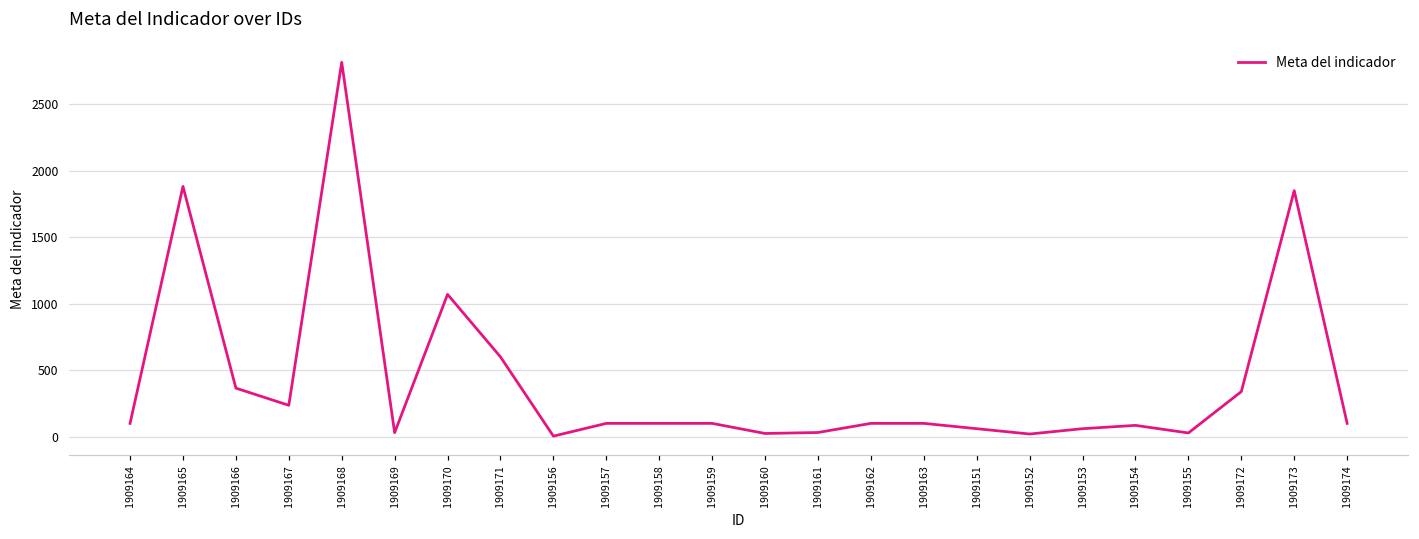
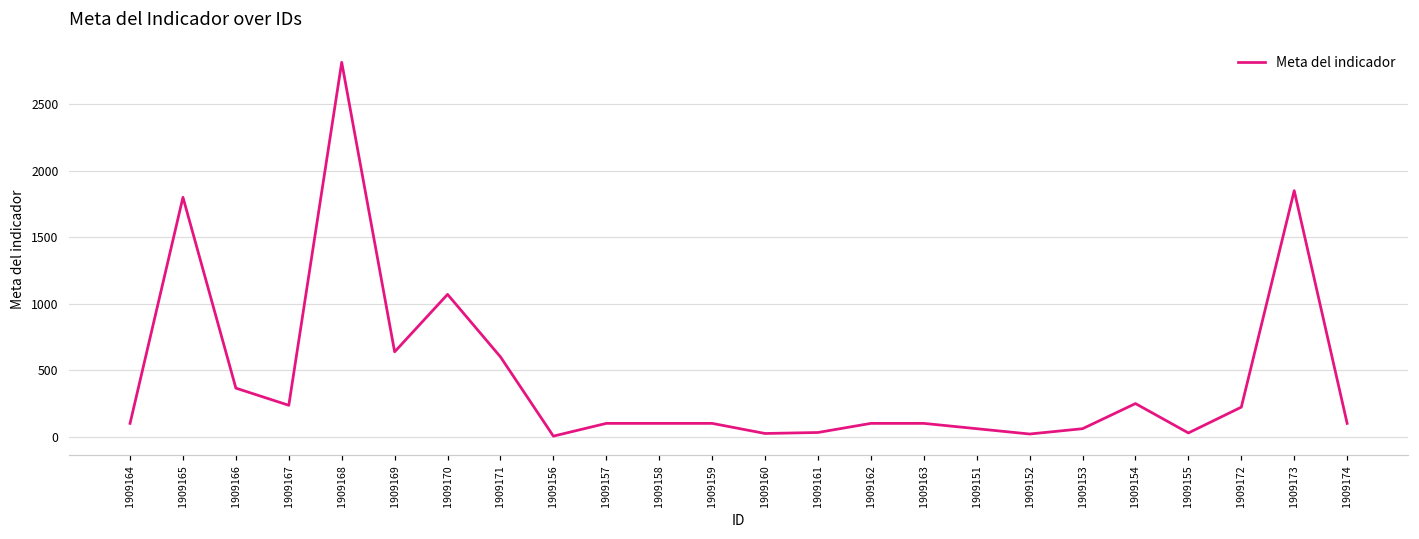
1909165: 1880 -> 1800
1909169: 30 -> 640
1909154: 90 -> 250
1909172: 340 -> 220
